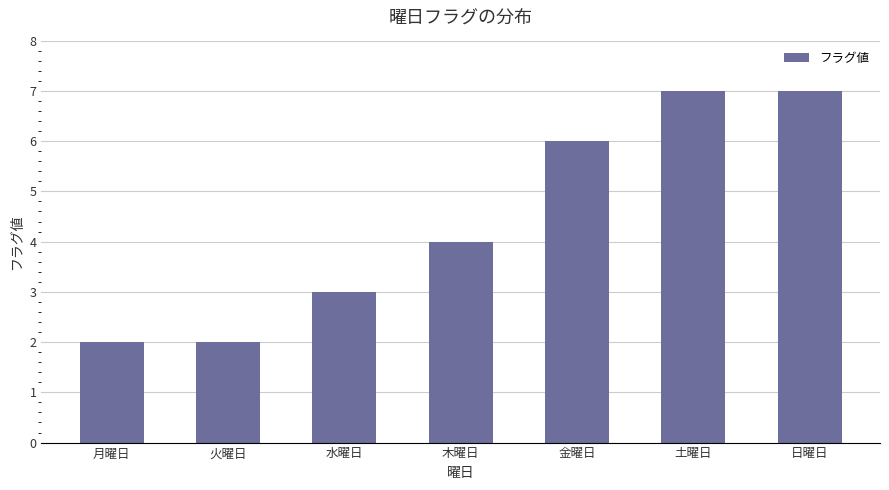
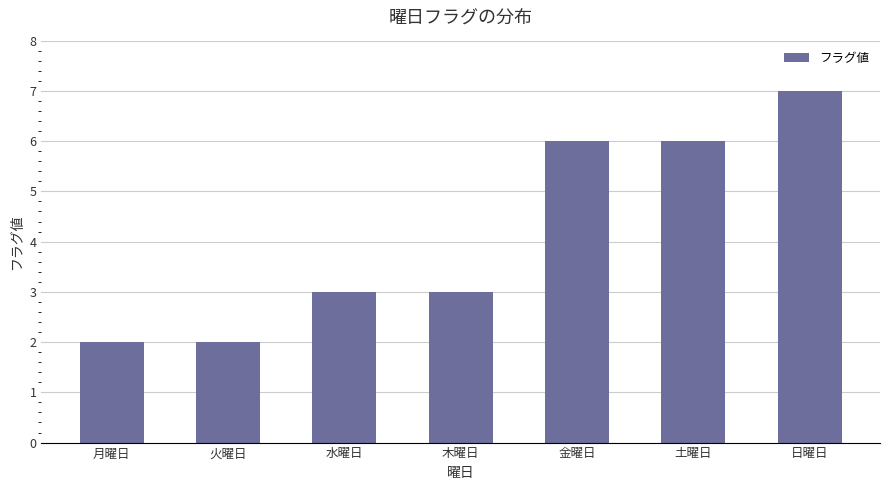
木曜日: 4 -> 3
土曜日: 7 -> 6
